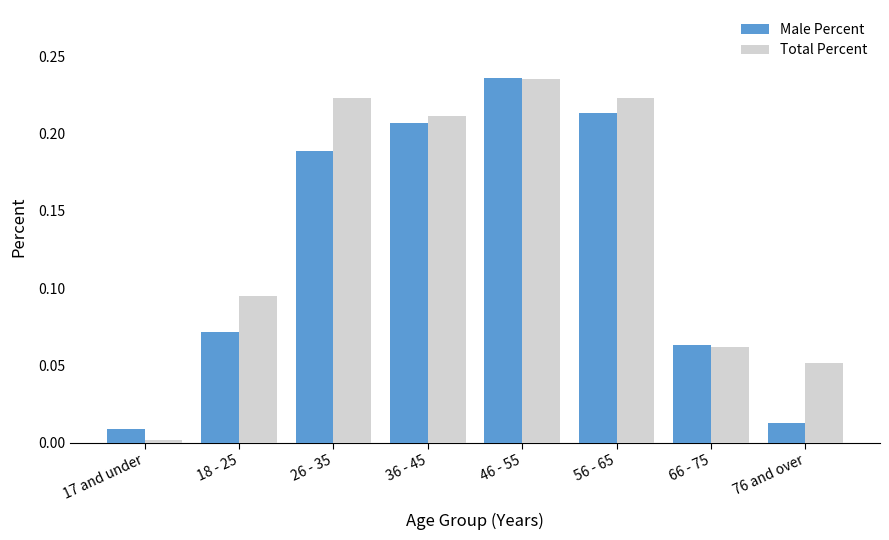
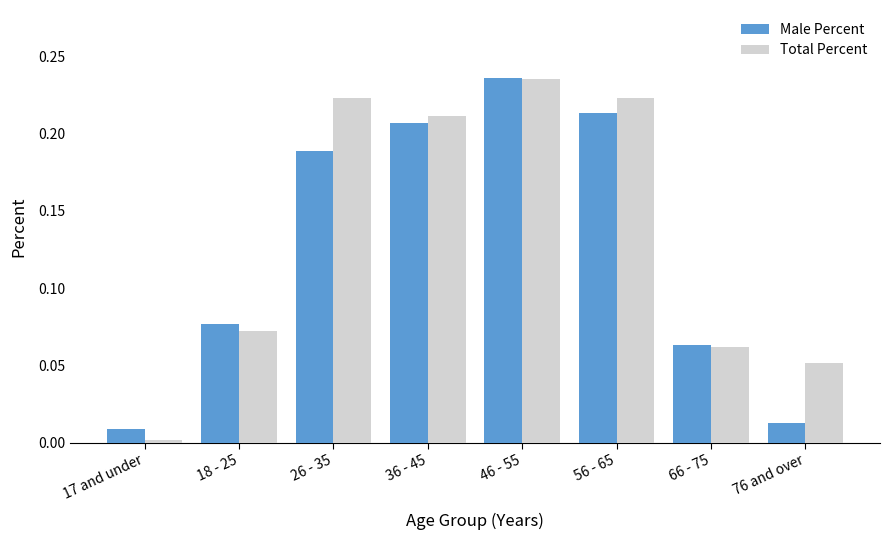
Male Percent, 18 - 25: 0.072 -> 0.077
Total Percent, 18 - 25: 0.095 -> 0.072
